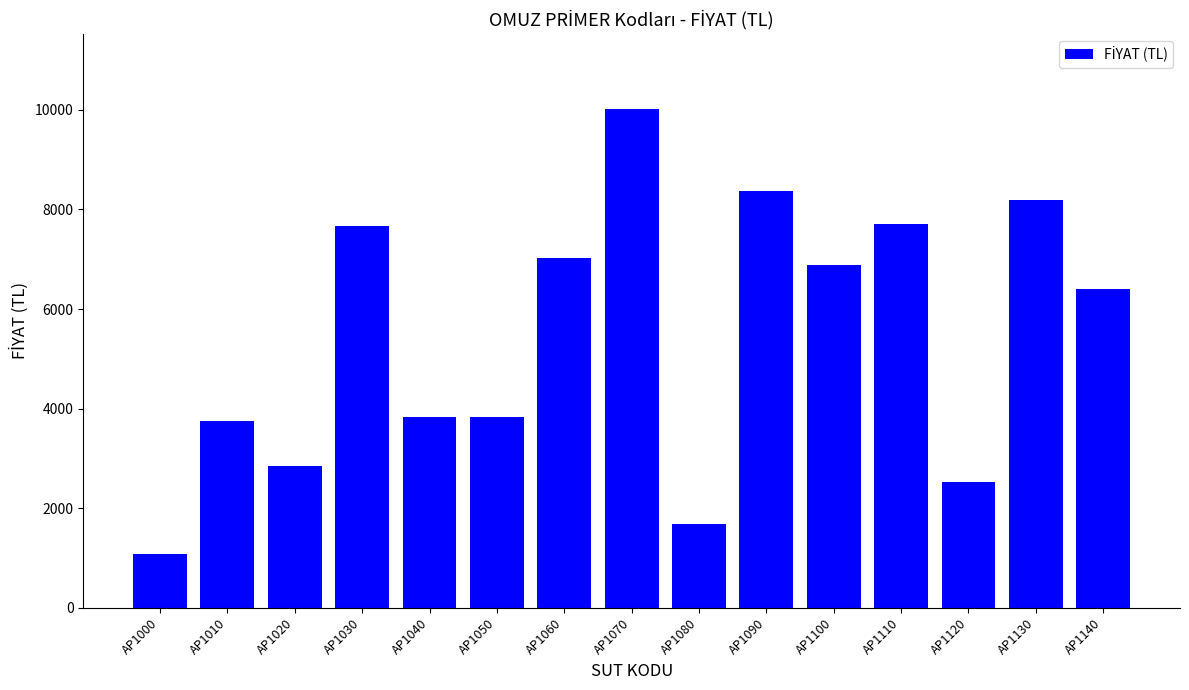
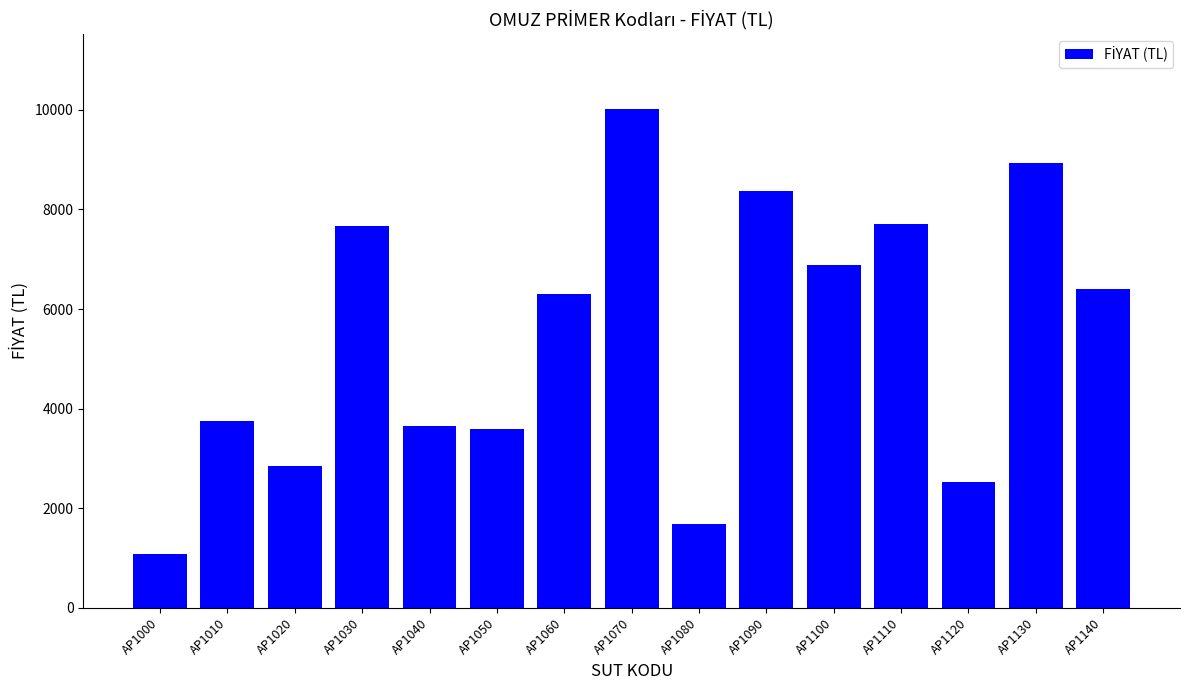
AP1040: 3800 -> 3600
AP1050: 3800 -> 3600
AP1060: 7000 -> 6300
AP1130: 8200 -> 8900
